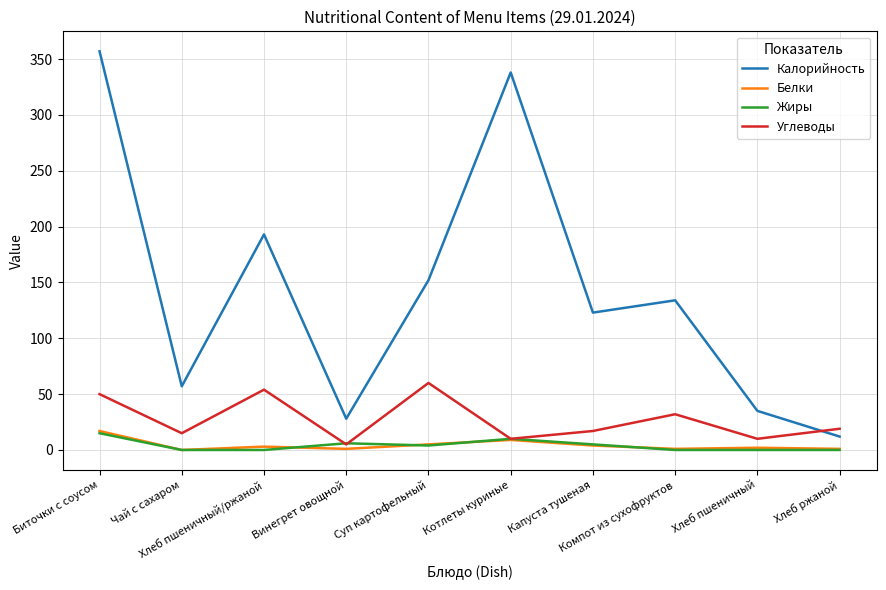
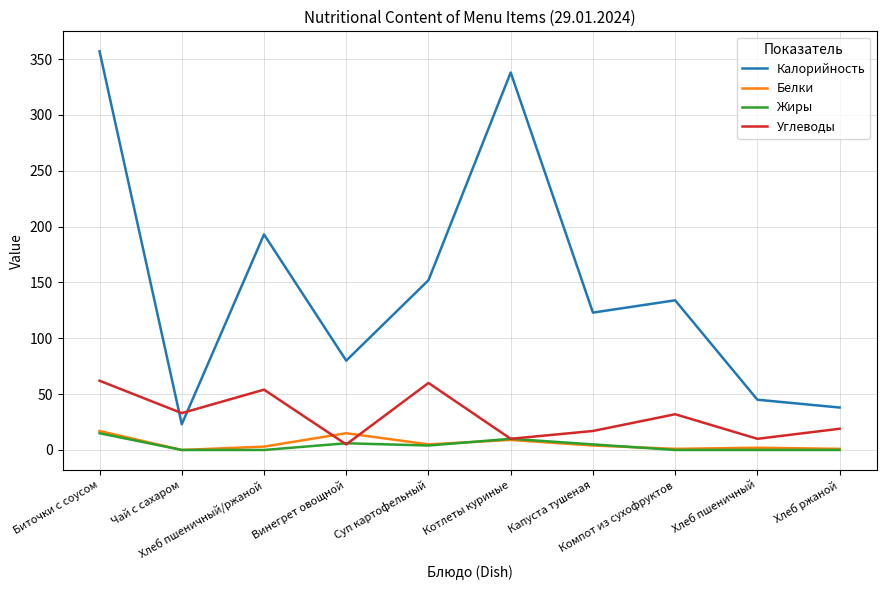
Углеводы, Биточки с соусом: 50 -> 62
Калорийность, Чай с сахаром: 57 -> 23
Углеводы, Чай с сахаром: 15 -> 33
Калорийность, Винегрет овощной: 28 -> 80
Белки, Винегрет овощной: 1 -> 15
Калорийность, Хлеб пшеничный: 35 -> 45
Калорийность, Хлеб ржаной: 12 -> 38
